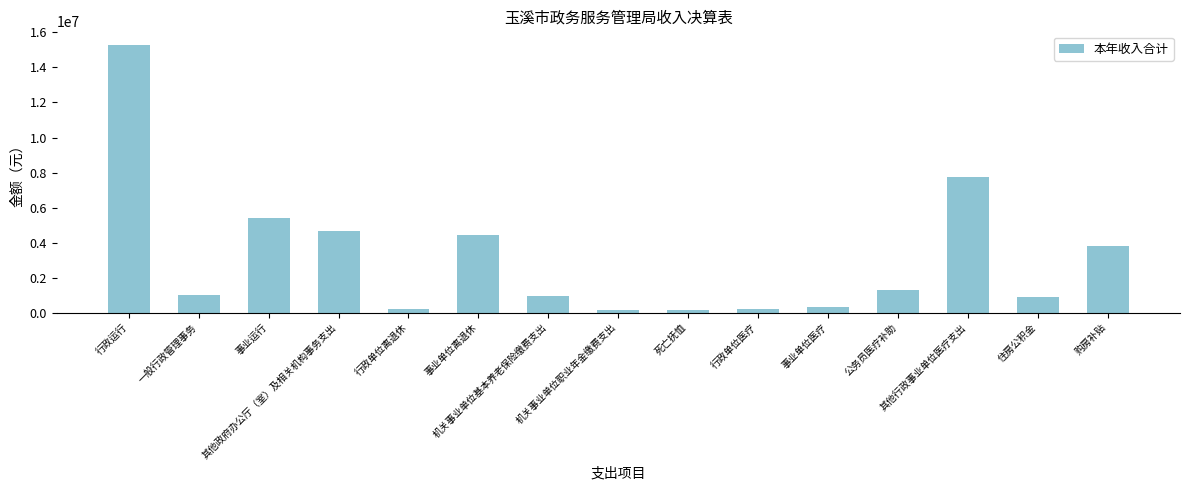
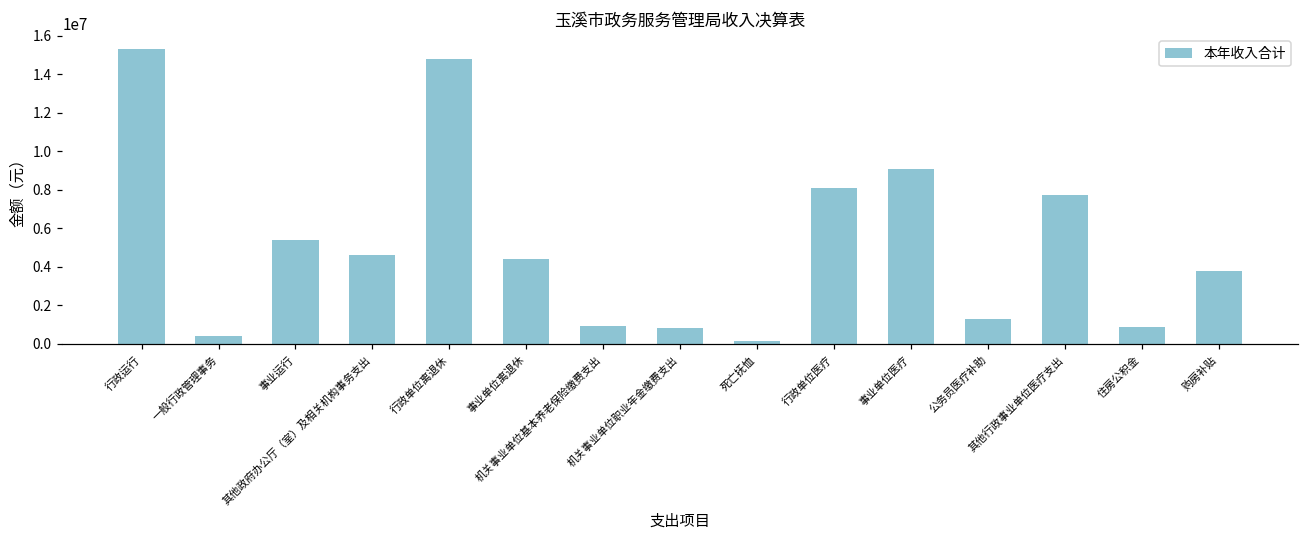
一般行政管理事务: 1000000 -> 400000
行政单位离退休: 200000 -> 14800000
机关事业单位职业年金缴费支出: 100000 -> 800000
行政单位医疗: 200000 -> 8100000
事业单位医疗: 300000 -> 9100000
